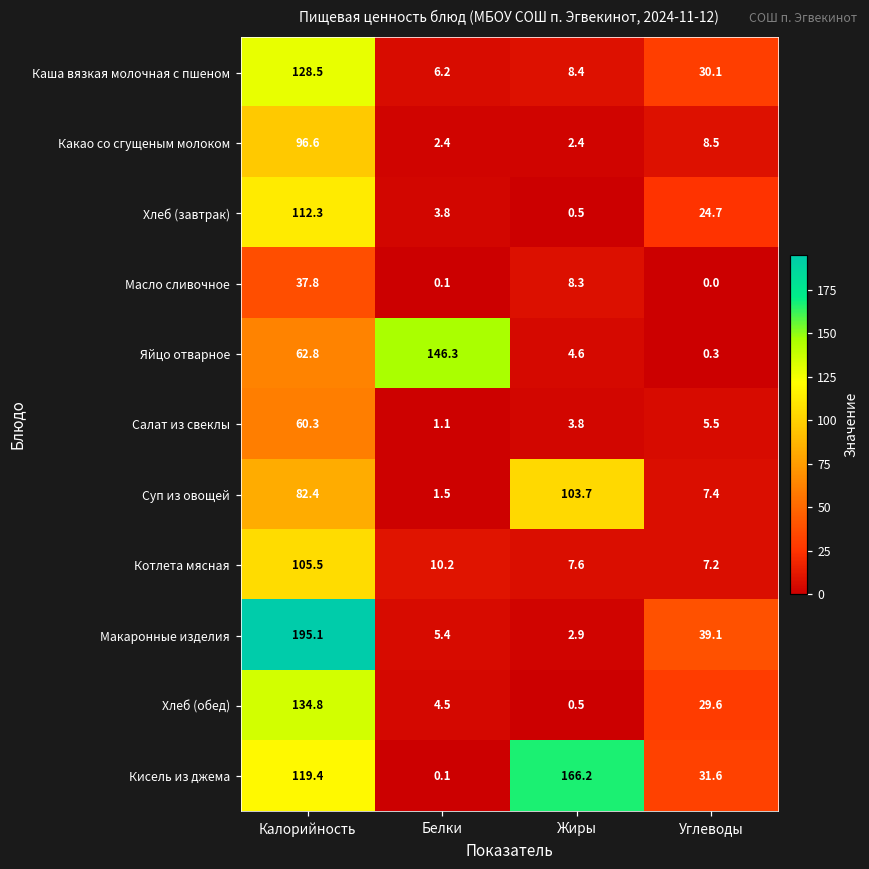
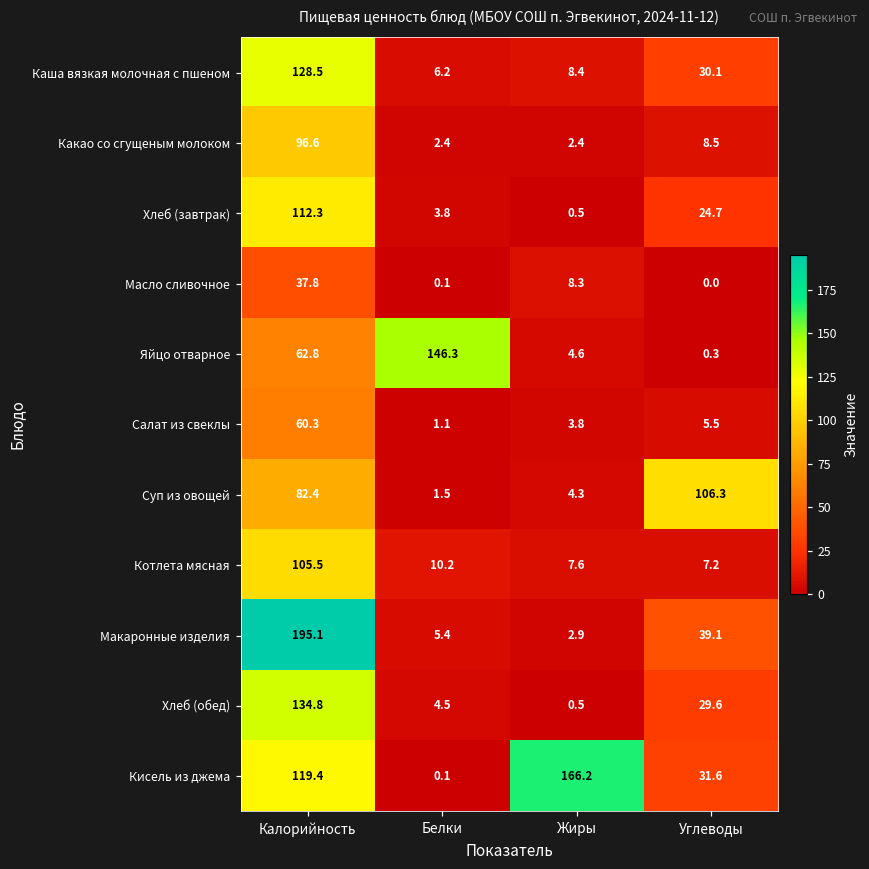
Суп из овощей, Жиры: 103.7 -> 4.3
Суп из овощей, Углеводы: 7.4 -> 106.3
